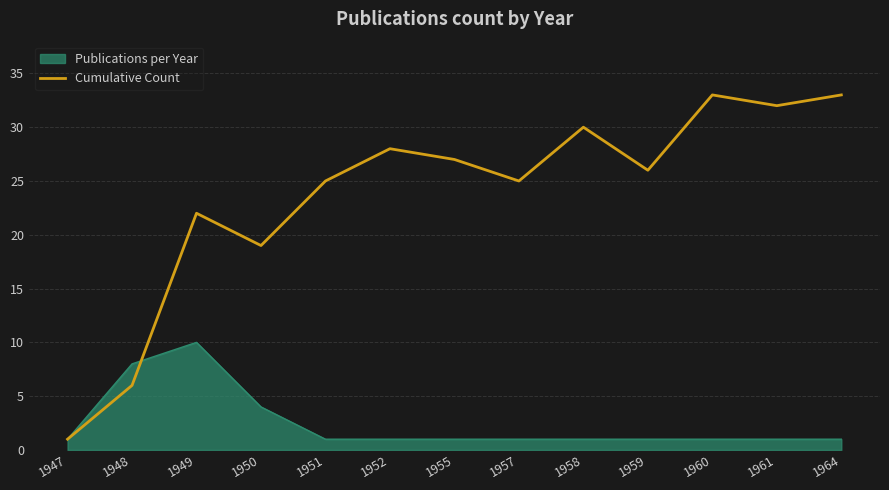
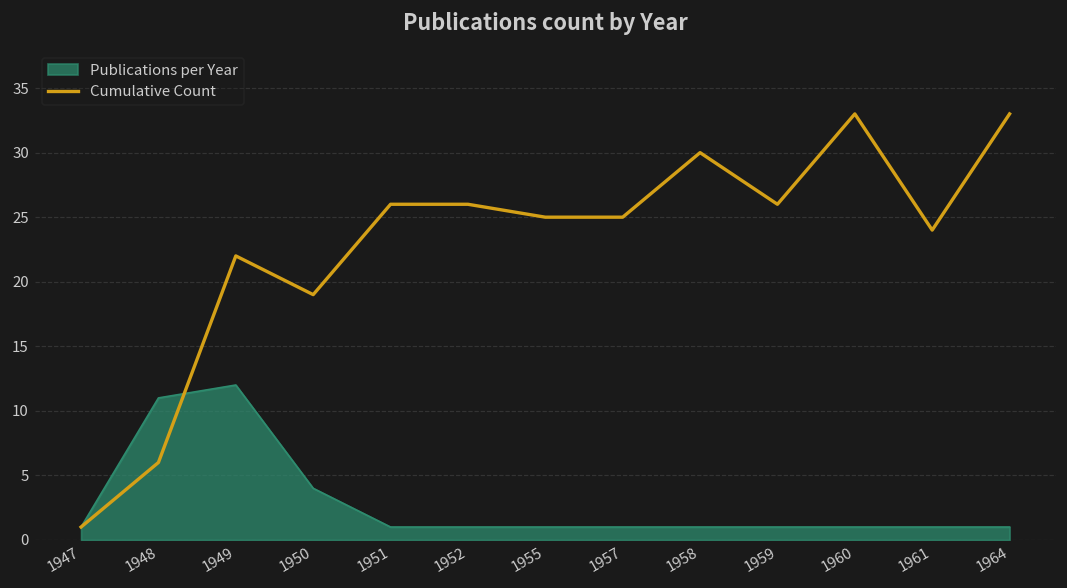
Publications per Year, 1948: 8 -> 11
Publications per Year, 1949: 10 -> 12
Cumulative Count, 1951: 25 -> 26
Cumulative Count, 1952: 28 -> 26
Cumulative Count, 1955: 27 -> 25
Cumulative Count, 1961: 32 -> 24
